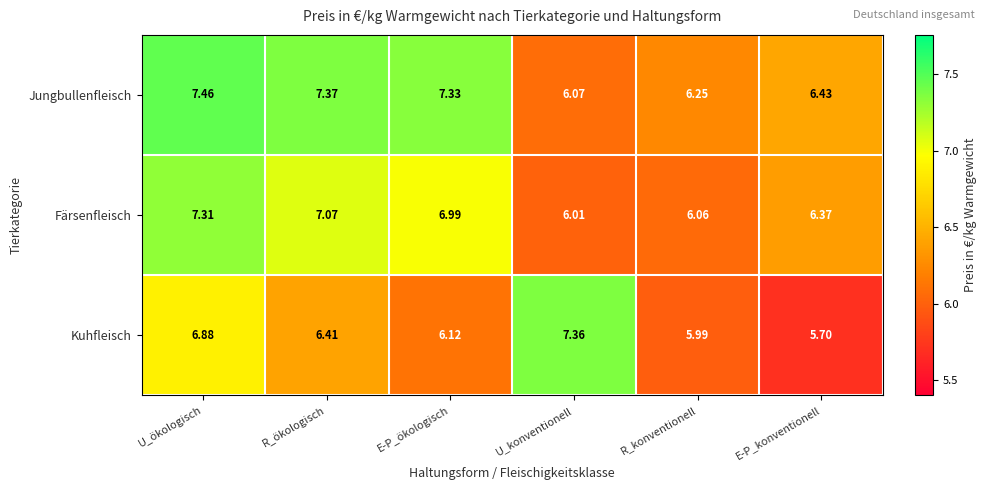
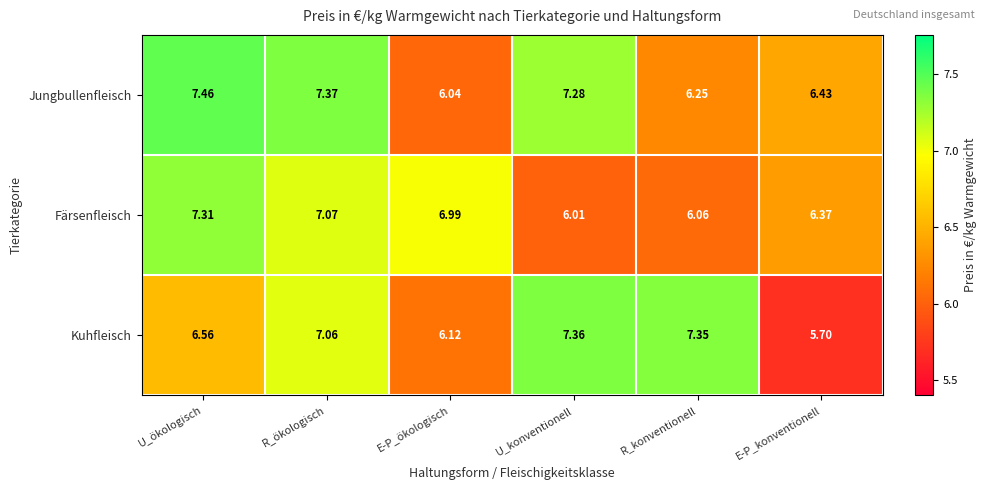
Jungbullenfleisch, E-P_ökologisch: 7.33 -> 6.04
Jungbullenfleisch, U_konventionell: 6.07 -> 7.28
Kuhfleisch, U_ökologisch: 6.88 -> 6.56
Kuhfleisch, R_ökologisch: 6.41 -> 7.06
Kuhfleisch, R_konventionell: 5.99 -> 7.35
